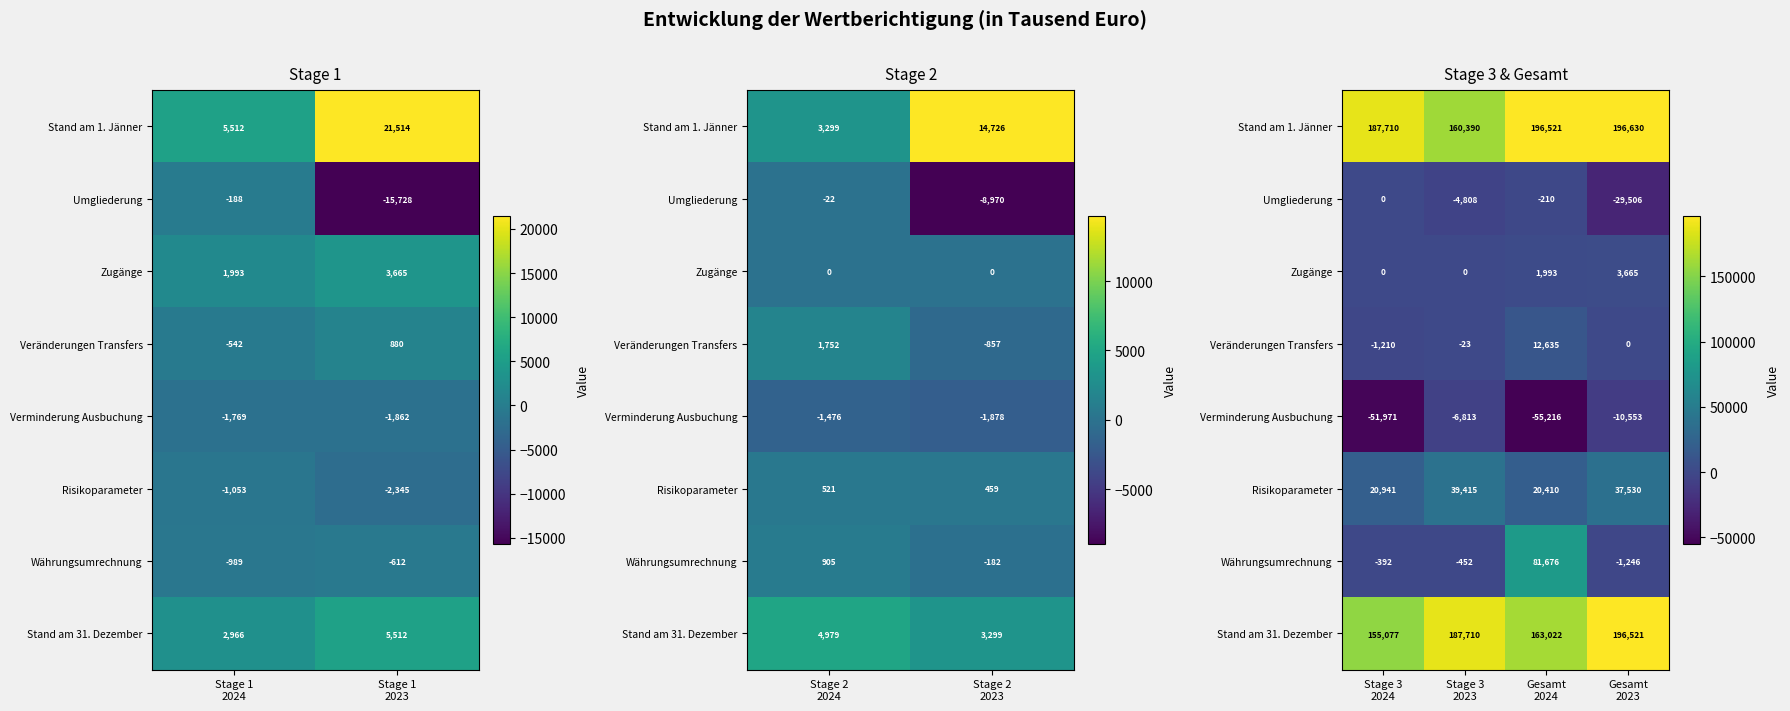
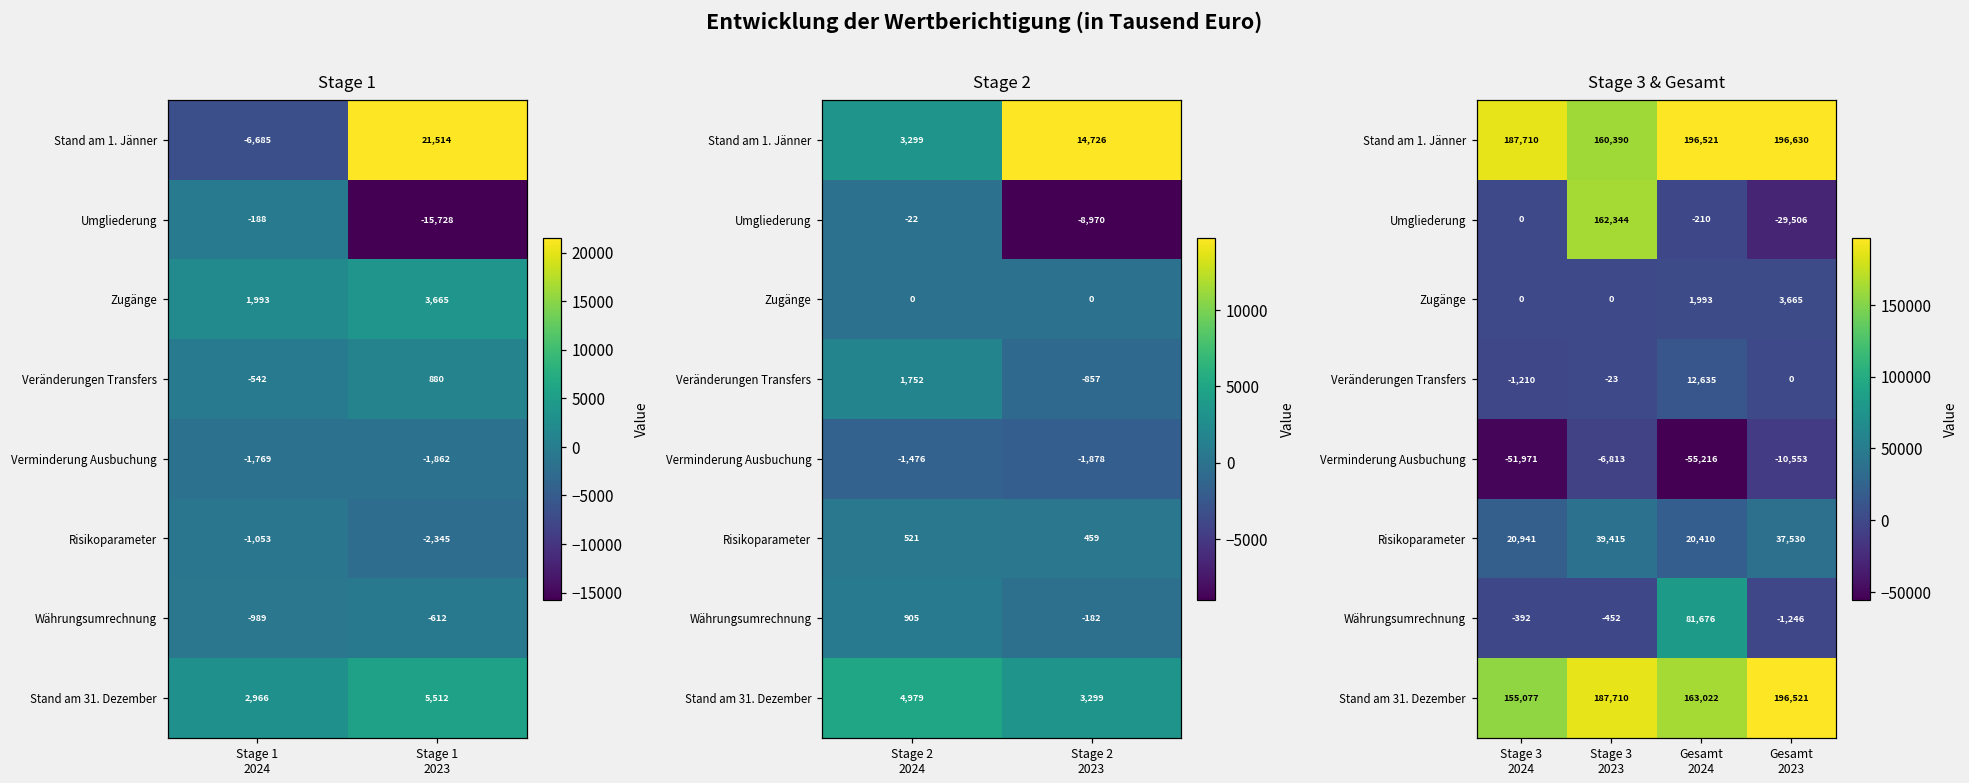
Stage 1, Stand am 1. Jänner, Stage 1 2024: 5,512 -> -6,685
Stage 3 & Gesamt, Umgliederung, Stage 3 2023: -4,808 -> 162,344
